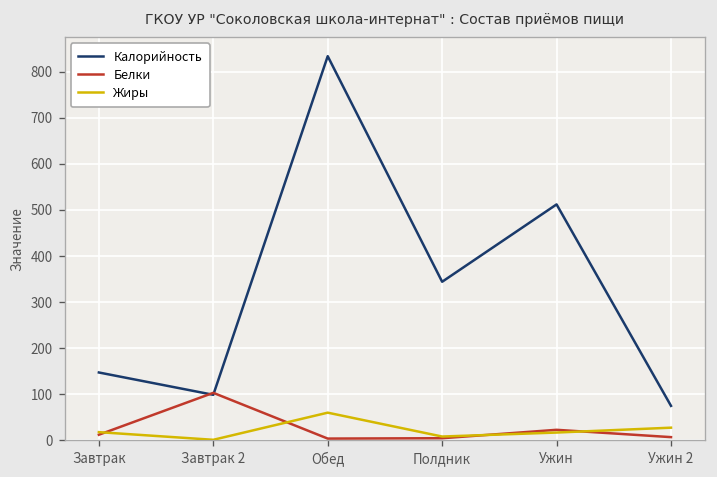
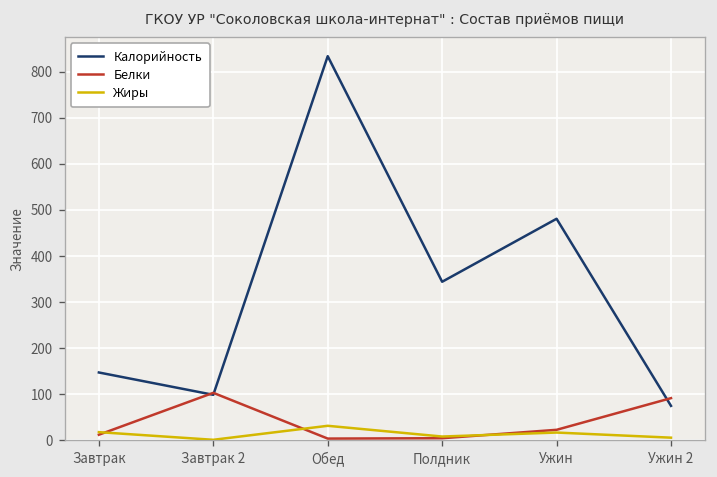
Жиры, Обед: 60 -> 30
Калорийность, Ужин: 510 -> 480
Белки, Ужин 2: 10 -> 90
Жиры, Ужин 2: 30 -> 0
